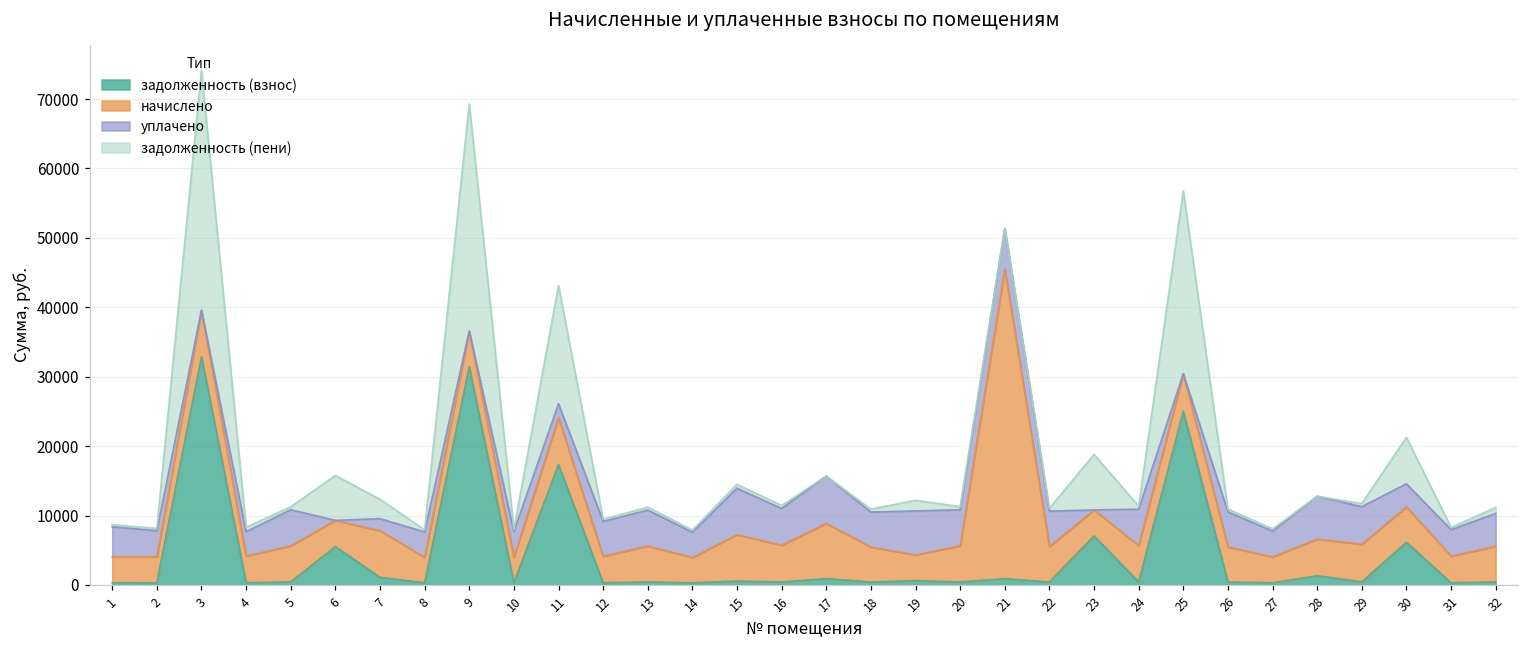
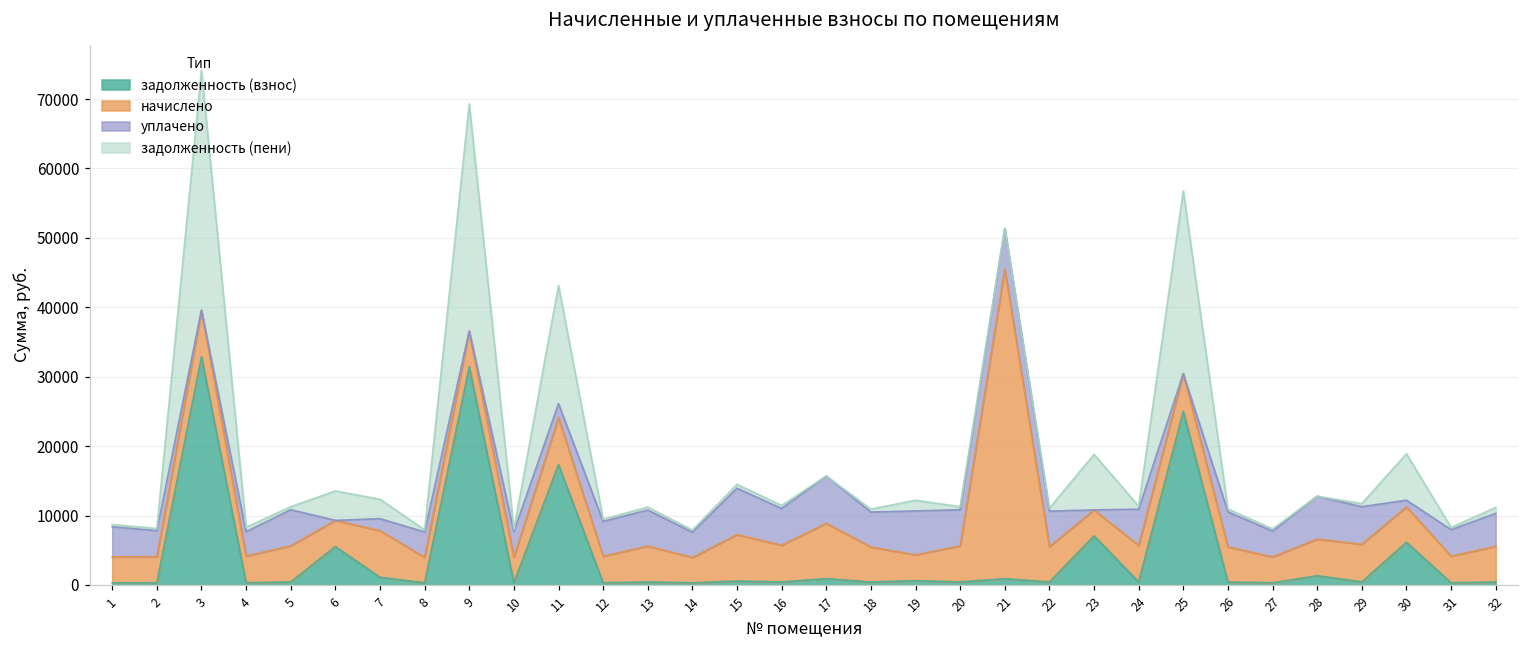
задолженность (пени), 6: 6000 -> 4000
уплачено, 30: 3000 -> 1000
